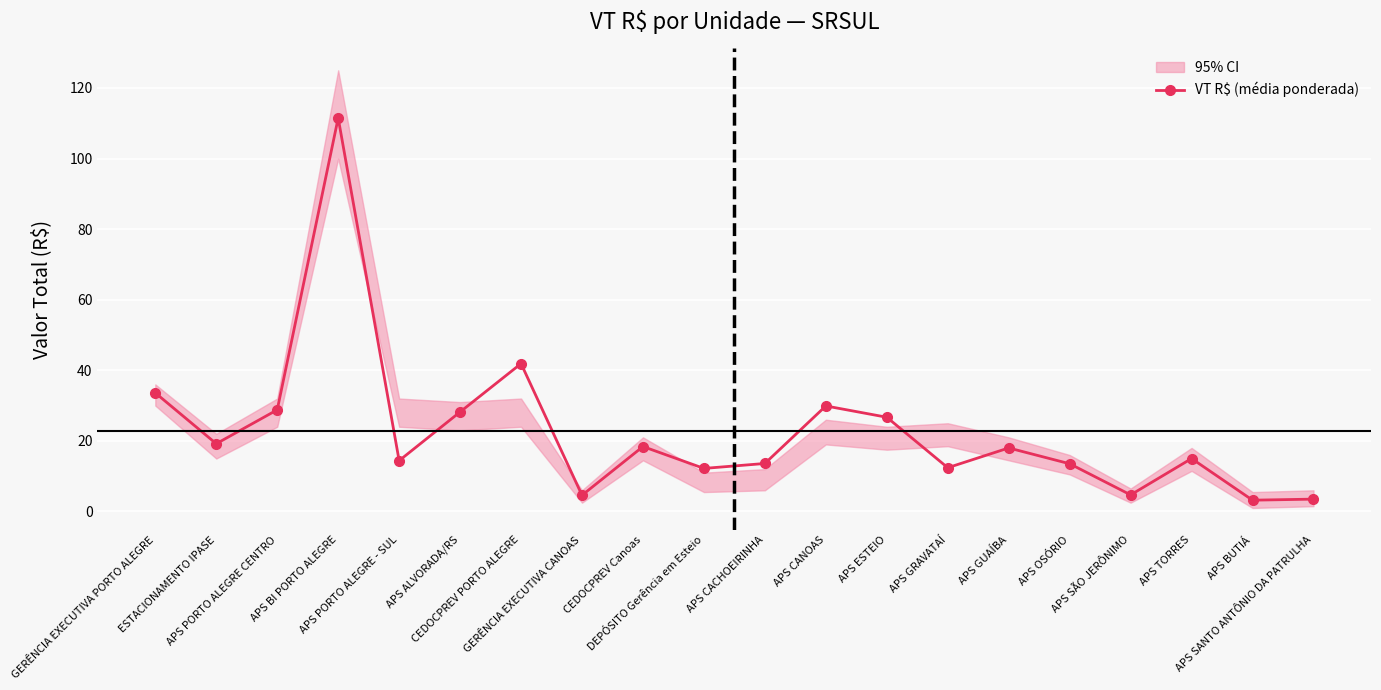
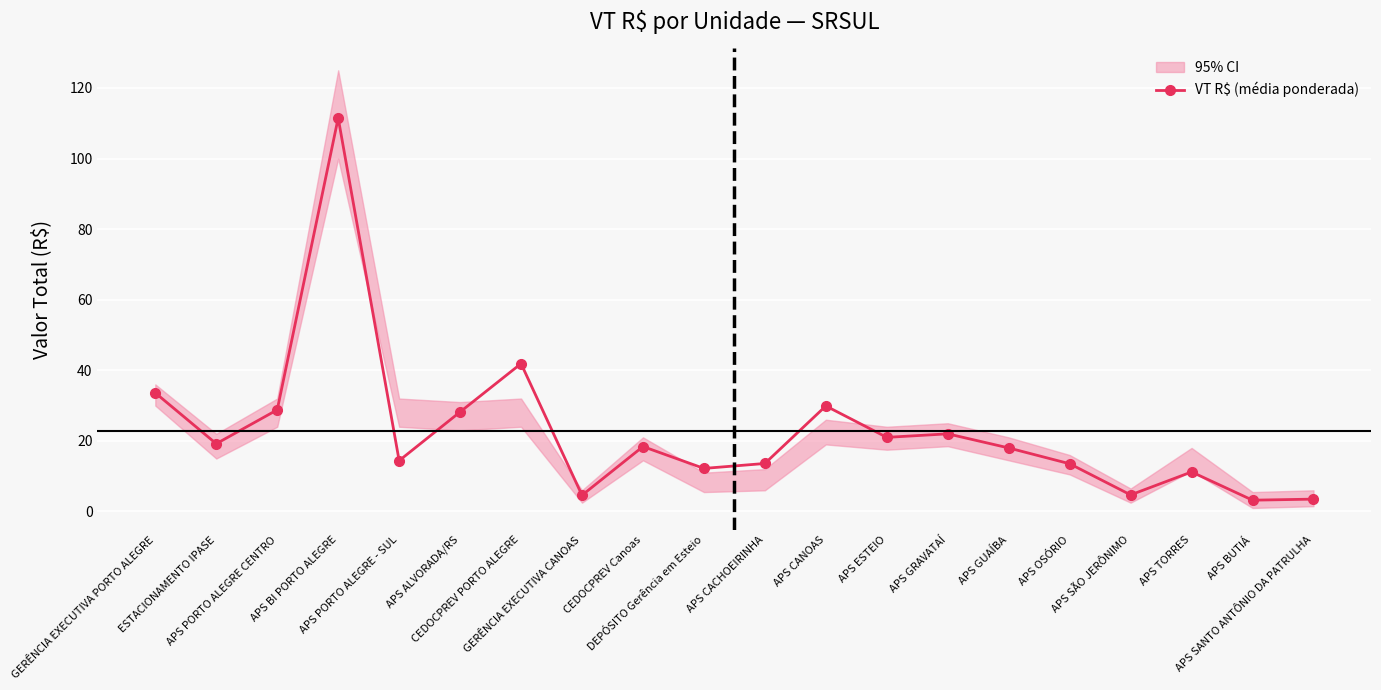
VT R$ (média ponderada), APS ESTEIO: 27 -> 21
VT R$ (média ponderada), APS GRAVATAÍ: 12 -> 22
VT R$ (média ponderada), APS TORRES: 15 -> 11
